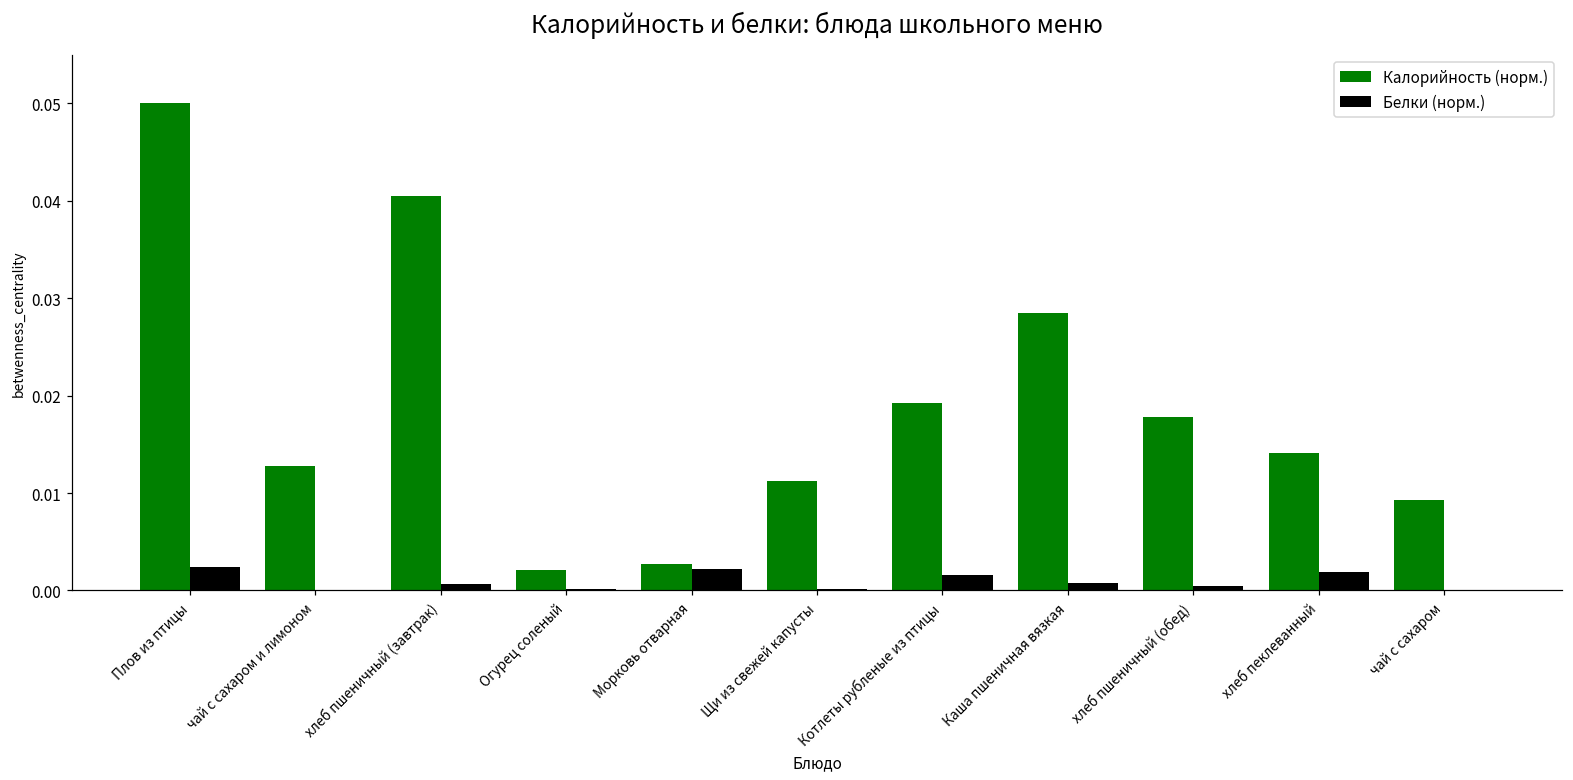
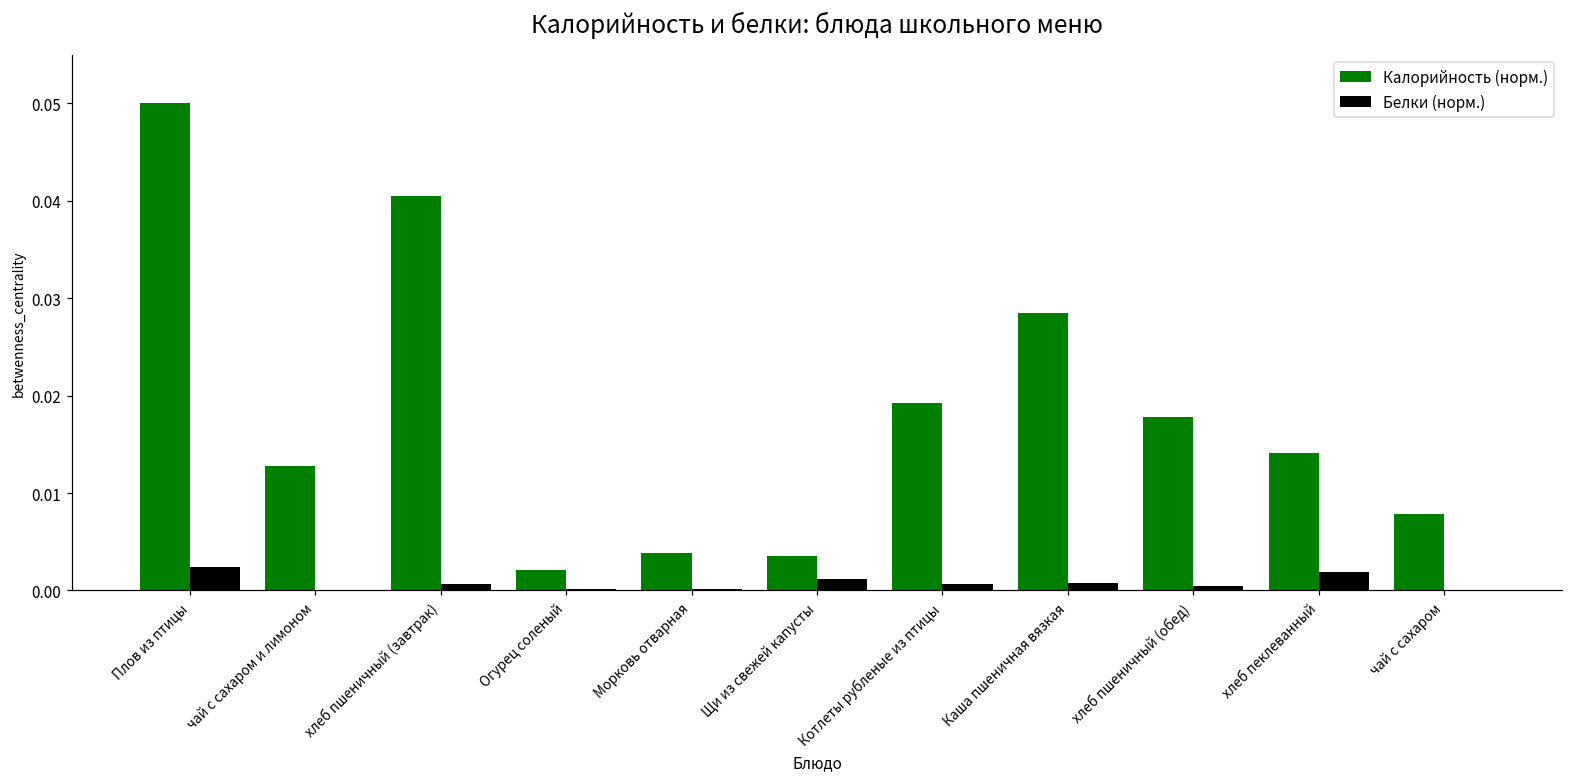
Калорийность (норм.), Морковь отварная: 0.003 -> 0.004
Белки (норм.), Морковь отварная: 0.002 -> 0.000
Калорийность (норм.), Щи из свежей капусты: 0.011 -> 0.004
Белки (норм.), Щи из свежей капусты: 0.000 -> 0.001
Белки (норм.), Котлеты рубленые из птицы: 0.002 -> 0.001
Калорийность (норм.), чай с сахаром: 0.009 -> 0.008
